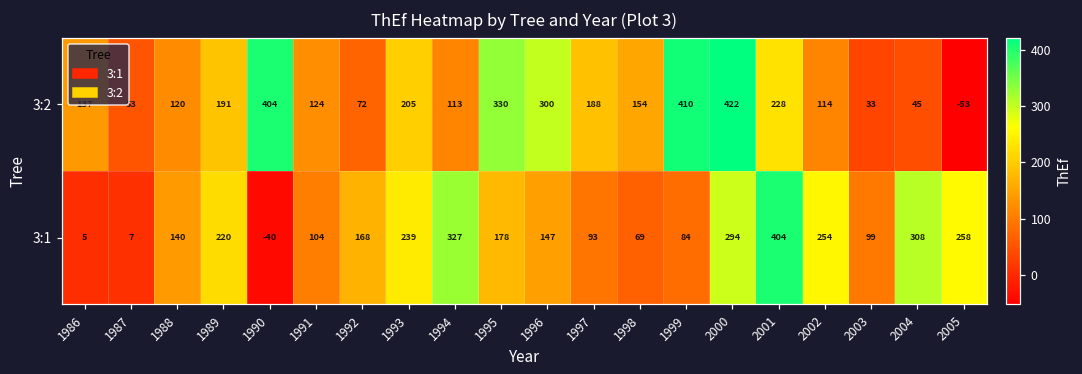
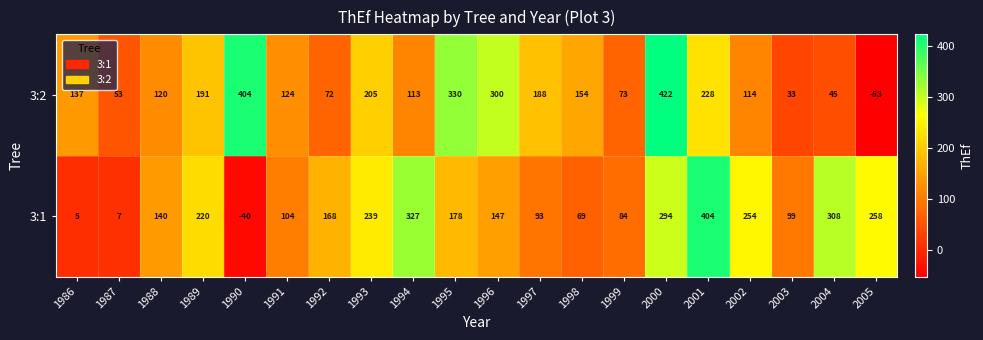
3:2, 1999: 410 -> 73
